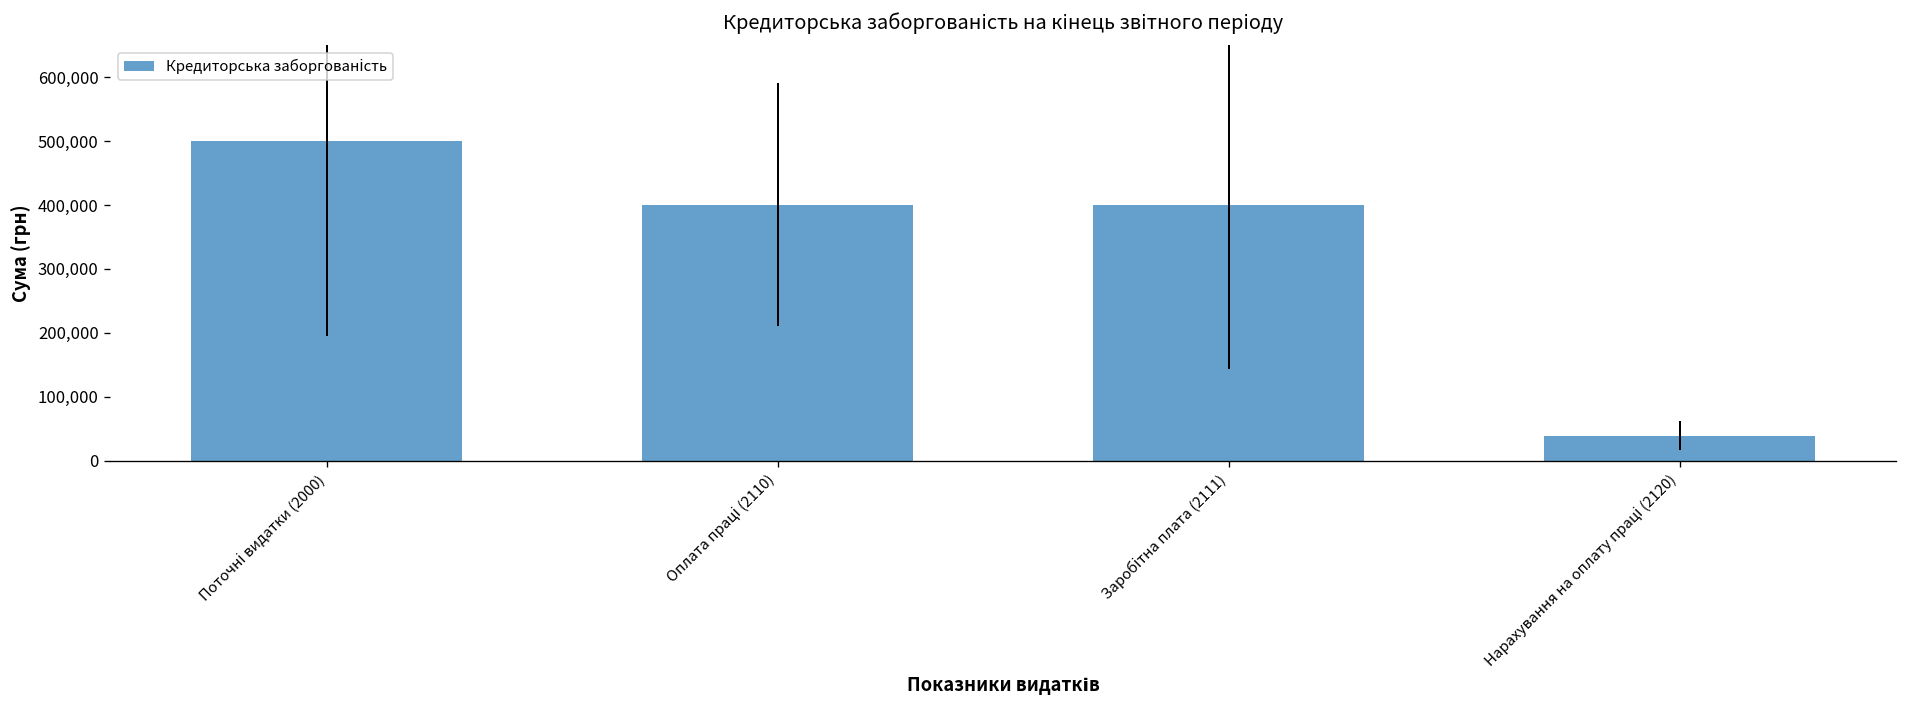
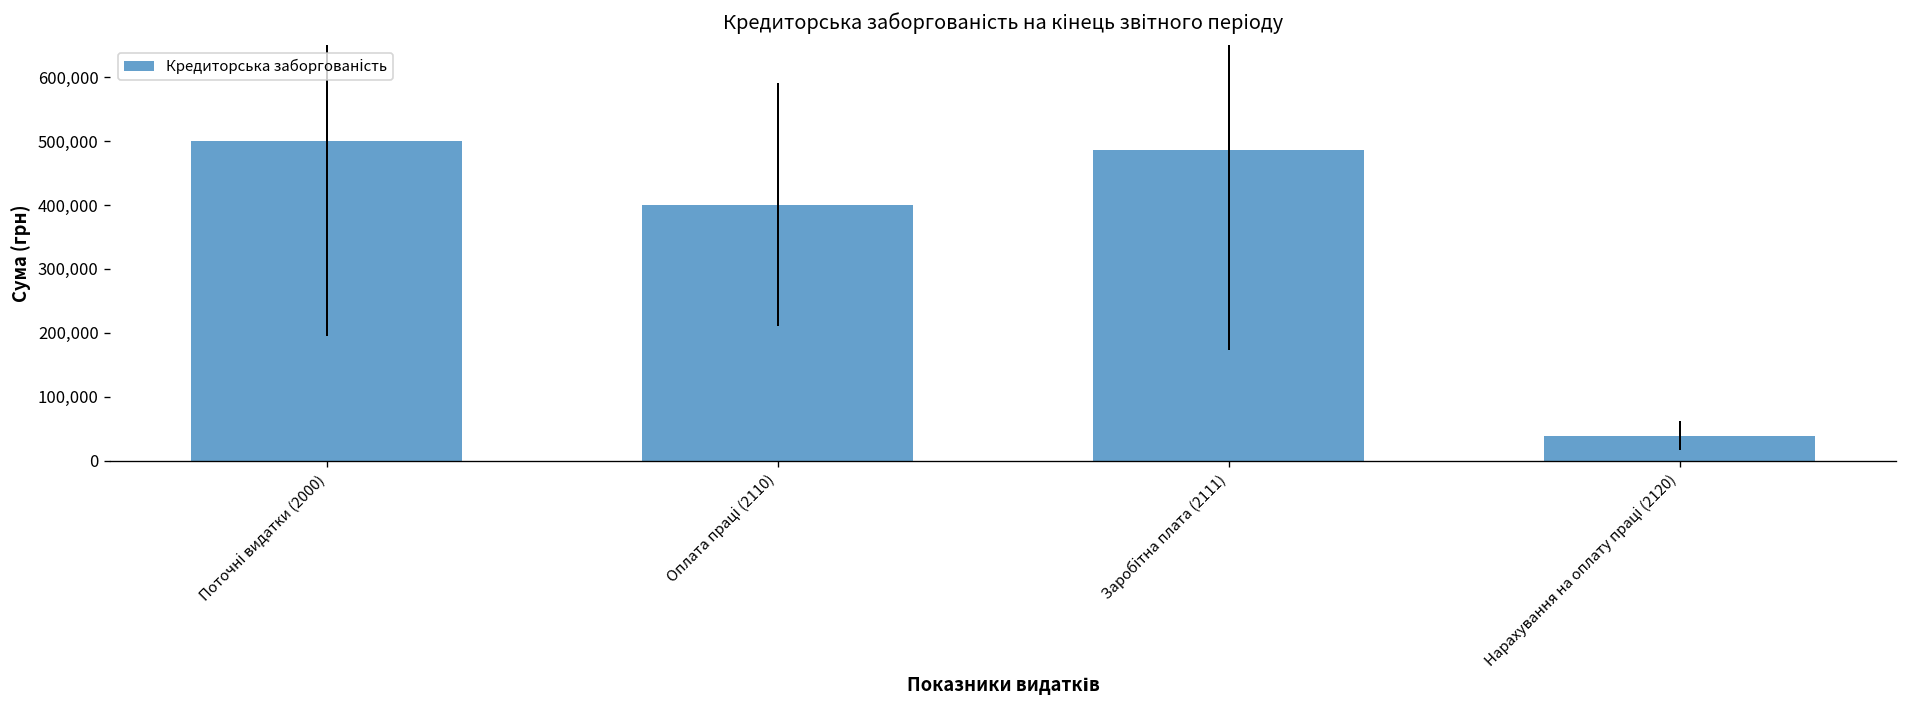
Заробітна плата (2111): 400,000 -> 490,000
